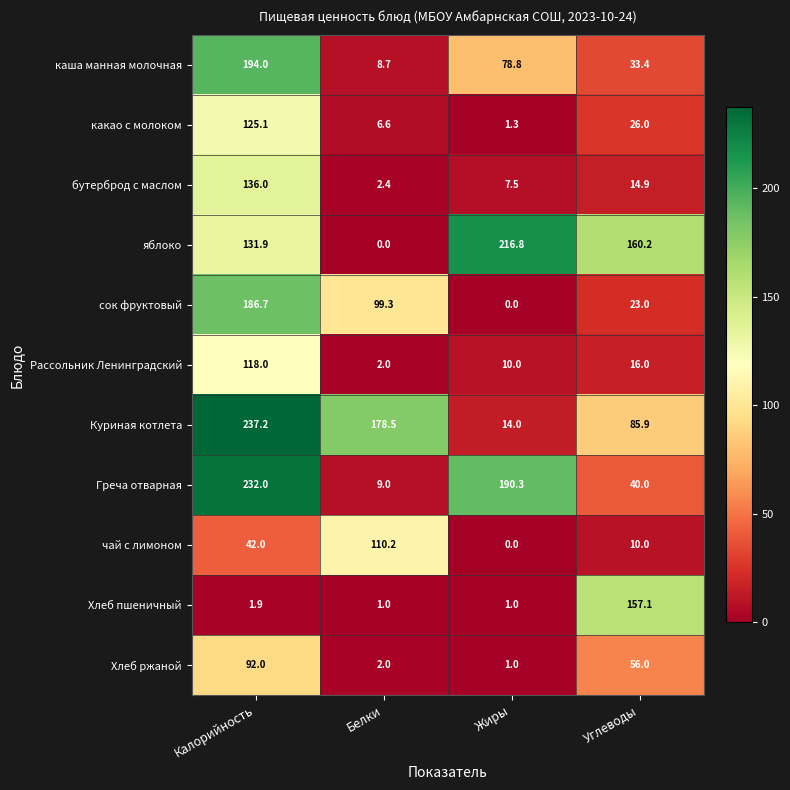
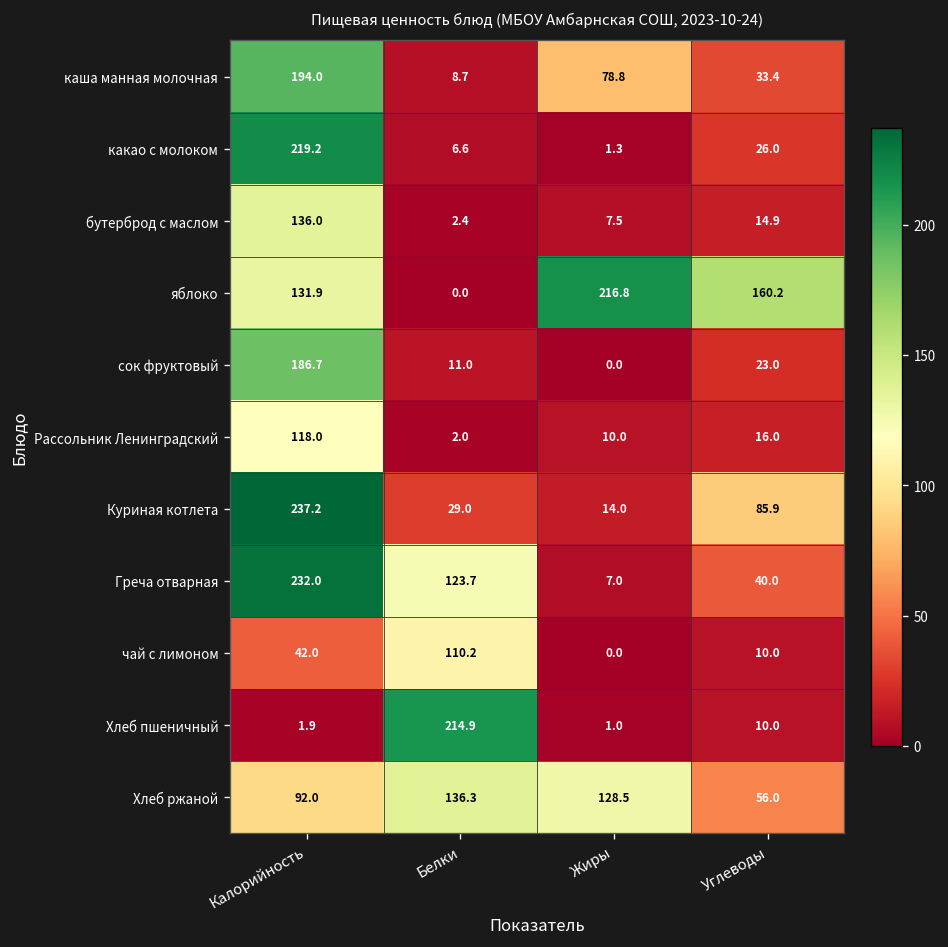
какао с молоком, Калорийность: 125.1 -> 219.2
сок фруктовый, Белки: 99.3 -> 11.0
Куриная котлета, Белки: 178.5 -> 29.0
Греча отварная, Белки: 9.0 -> 123.7
Греча отварная, Жиры: 190.3 -> 7.0
Хлеб пшеничный, Белки: 1.0 -> 214.9
Хлеб пшеничный, Углеводы: 157.1 -> 10.0
Хлеб ржаной, Белки: 2.0 -> 136.3
Хлеб ржаной, Жиры: 1.0 -> 128.5
